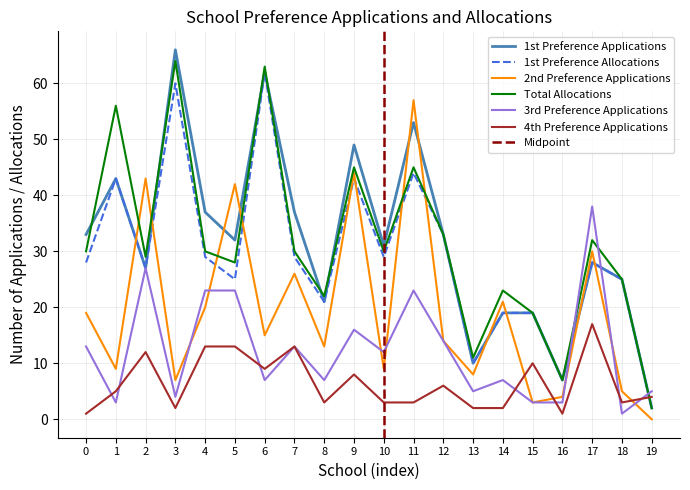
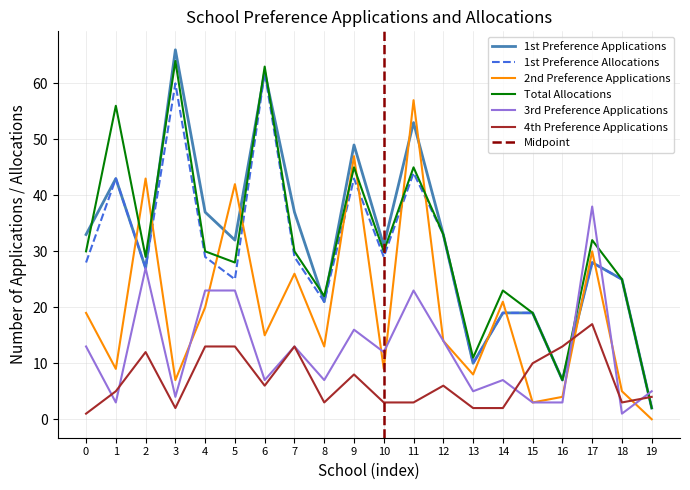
4th Preference Applications, 6: 9 -> 6
2nd Preference Applications, 9: 44 -> 47
4th Preference Applications, 16: 1 -> 13
